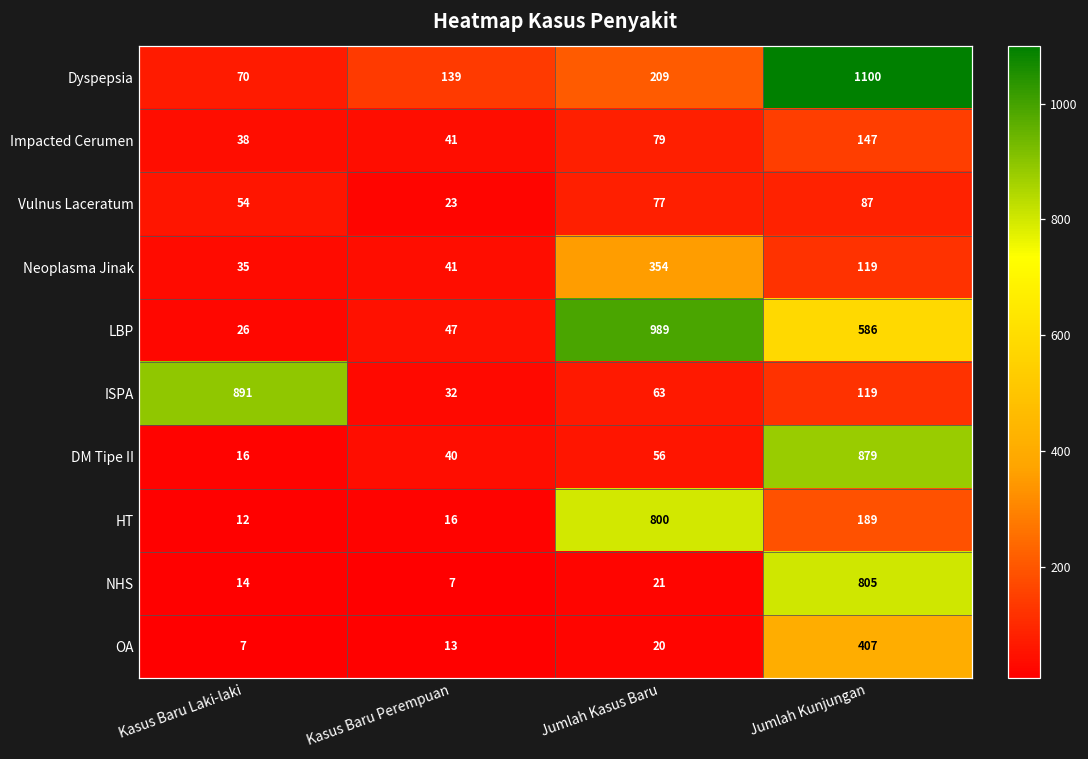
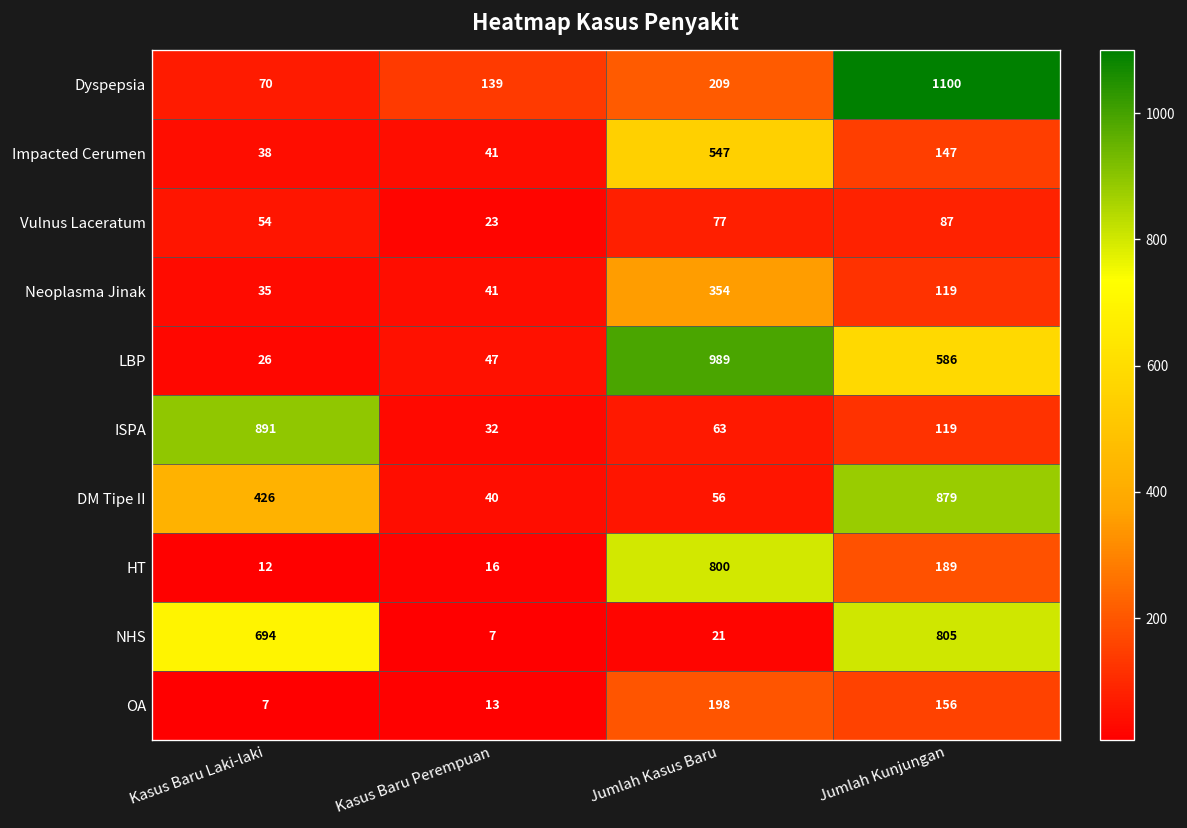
Impacted Cerumen, Jumlah Kasus Baru: 79 -> 547
DM Tipe II, Kasus Baru Laki-laki: 16 -> 426
NHS, Kasus Baru Laki-laki: 14 -> 694
OA, Jumlah Kasus Baru: 20 -> 198
OA, Jumlah Kunjungan: 407 -> 156
